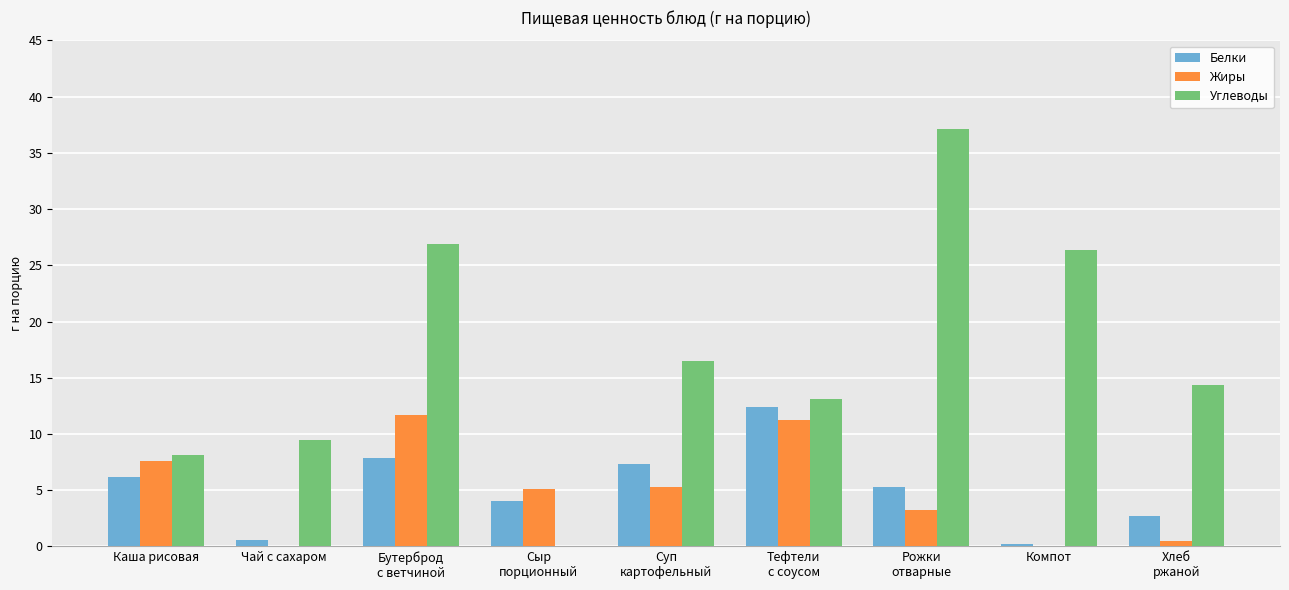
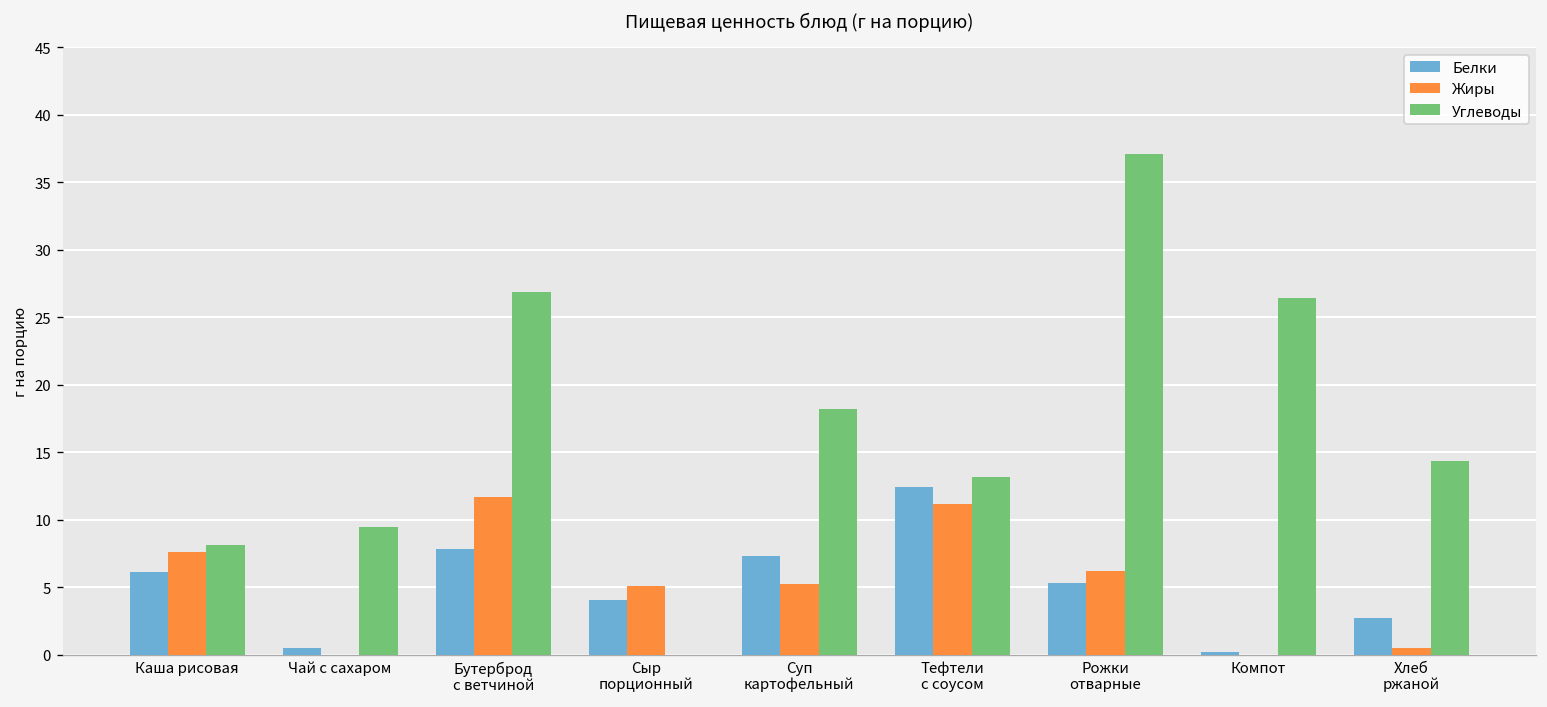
Углеводы, Суп картофельный: 16.5 -> 18.2
Жиры, Рожки отварные: 3.2 -> 6.2
